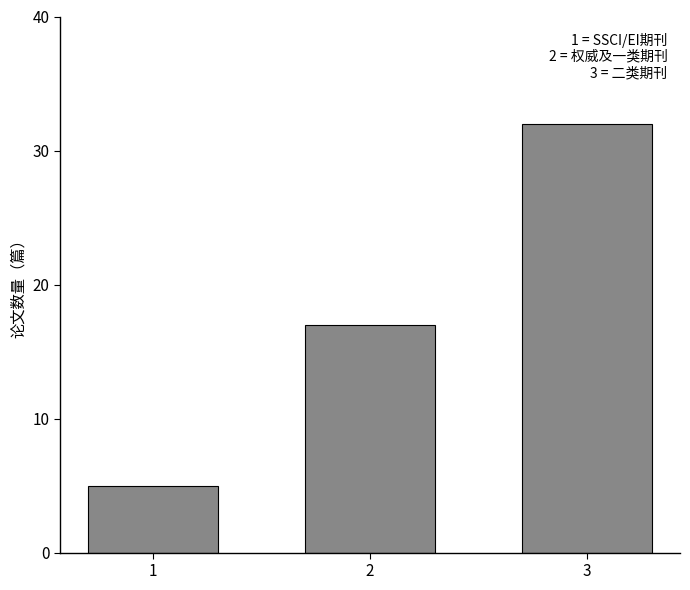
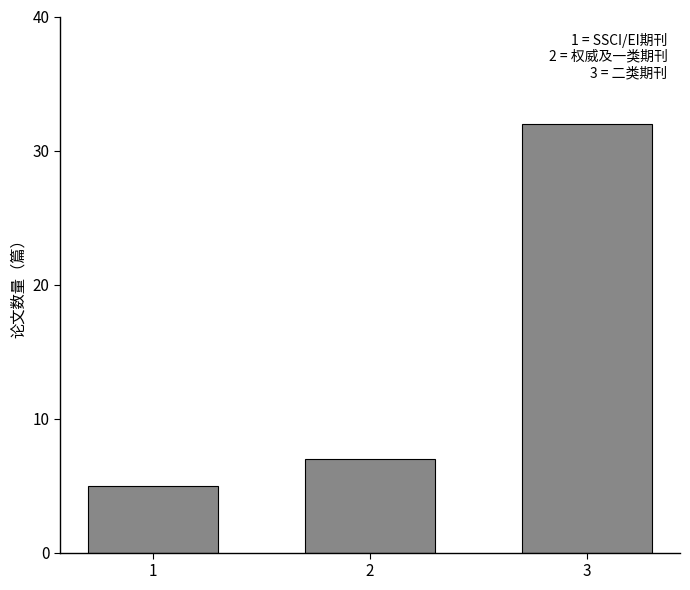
2: 17 -> 7
